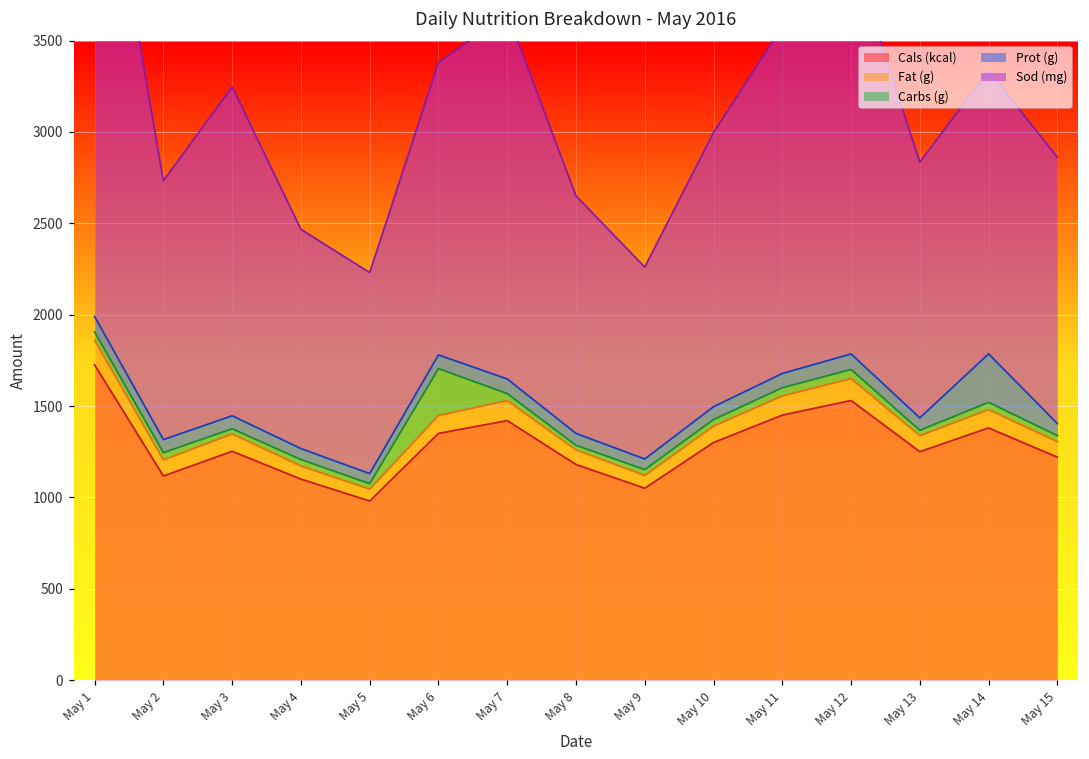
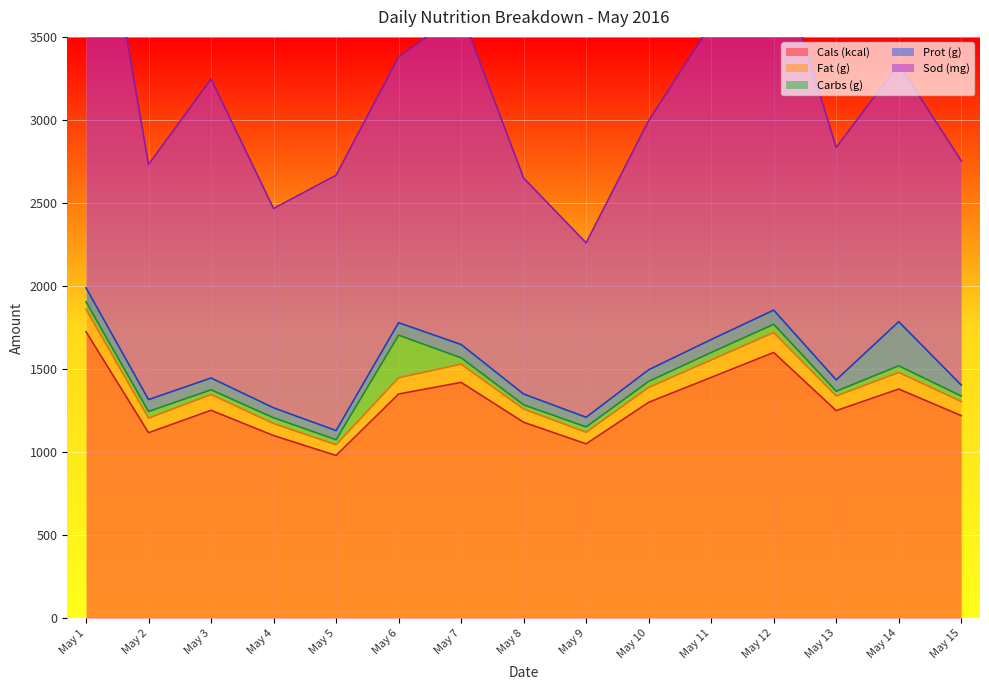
Sod (mg), May 5: 1100 -> 1540
Cals (kcal), May 12: 1530 -> 1600
Sod (mg), May 15: 1460 -> 1350
